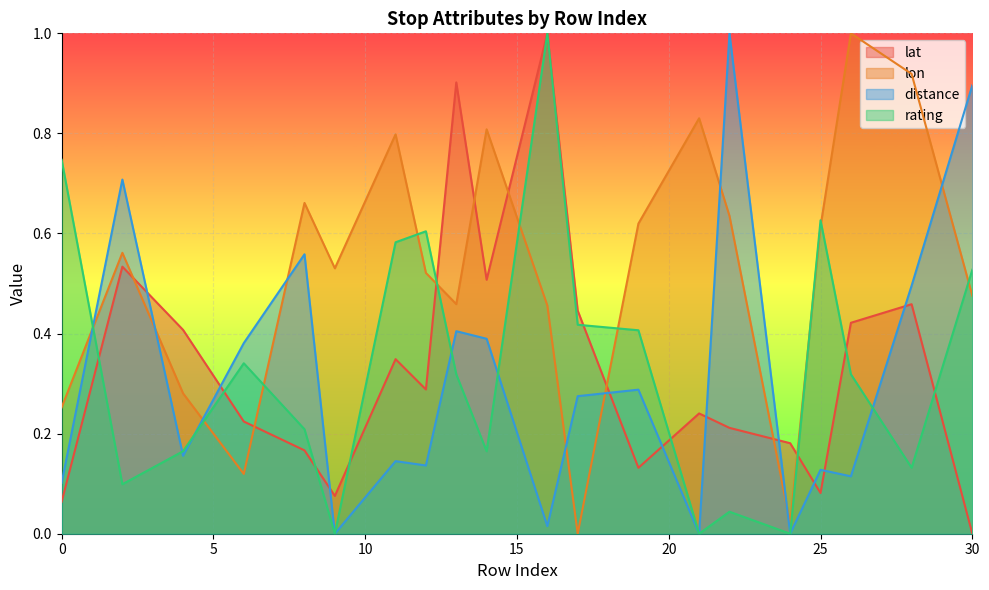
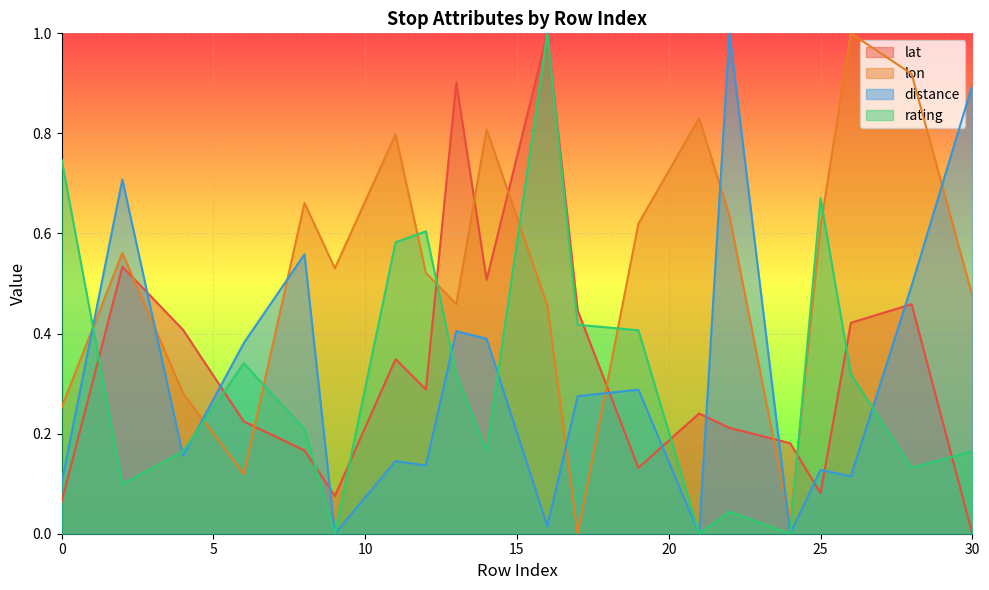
rating, 25: 0.63 -> 0.67
rating, 30: 0.53 -> 0.16
